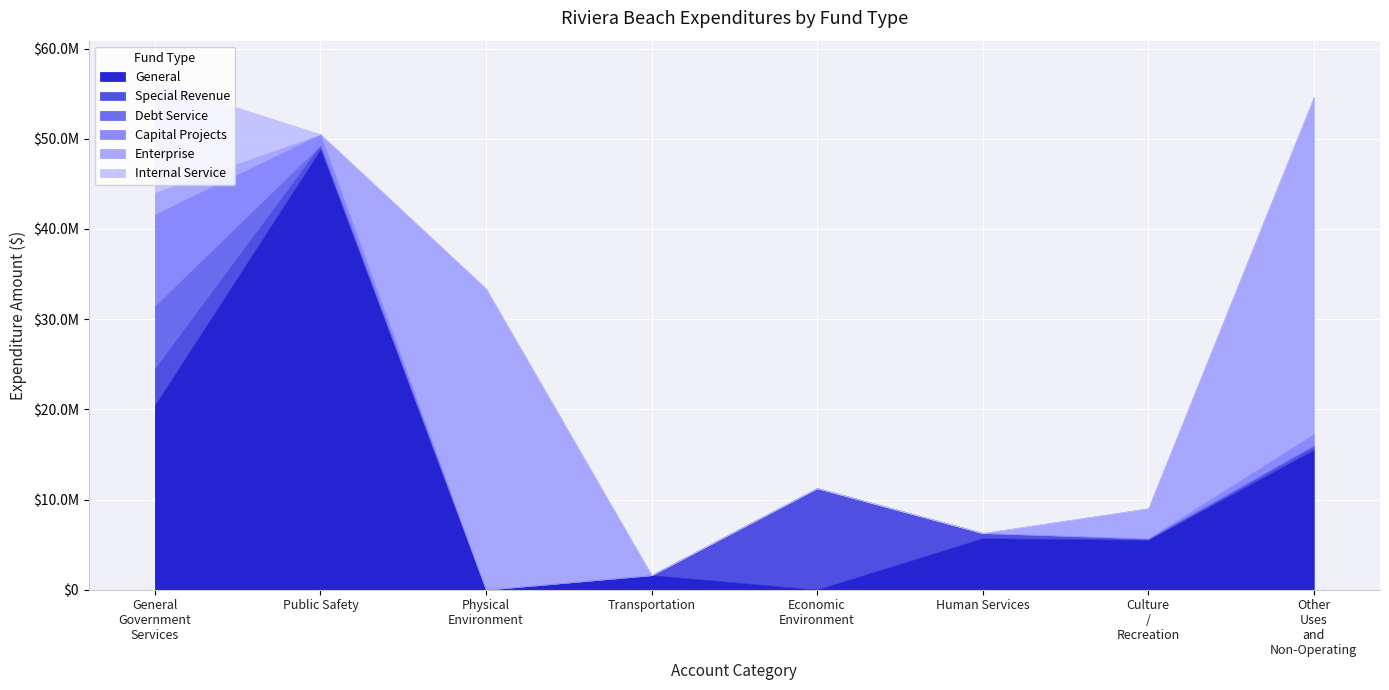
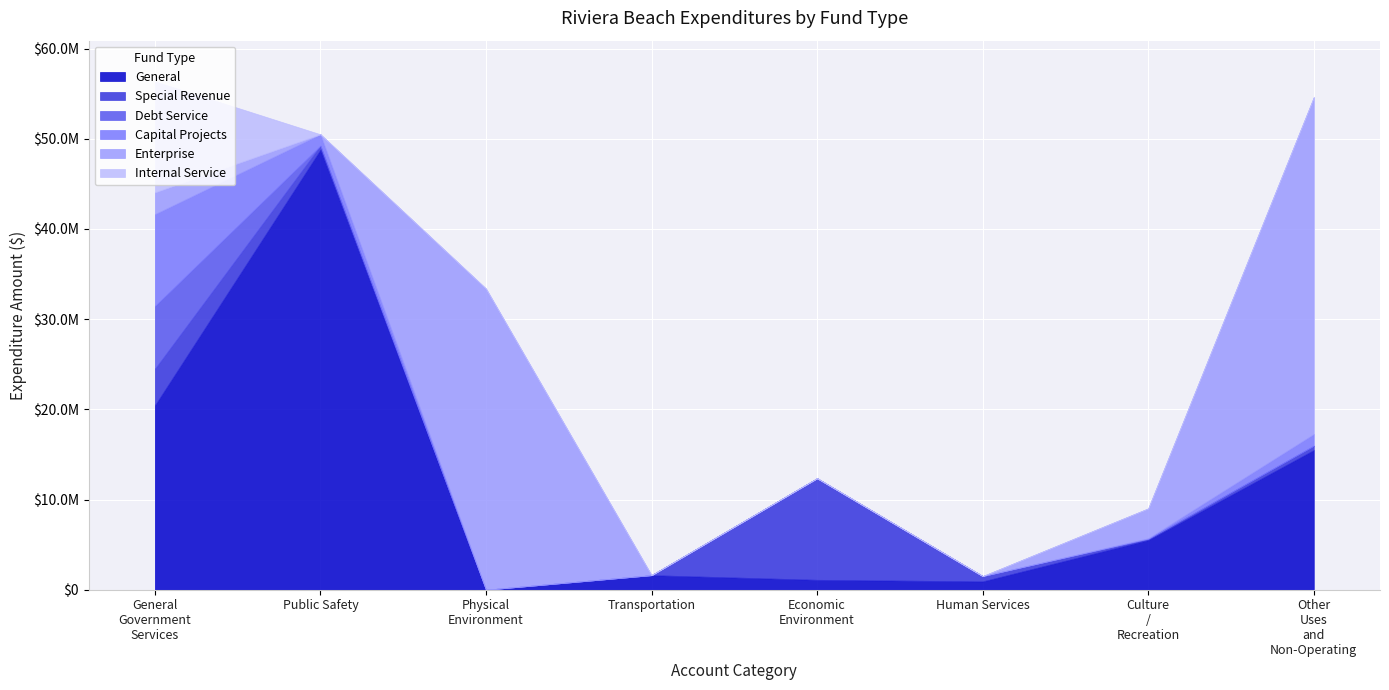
General, Economic Environment: $0 -> $1000000
General, Human Services: $6000000 -> $1000000
